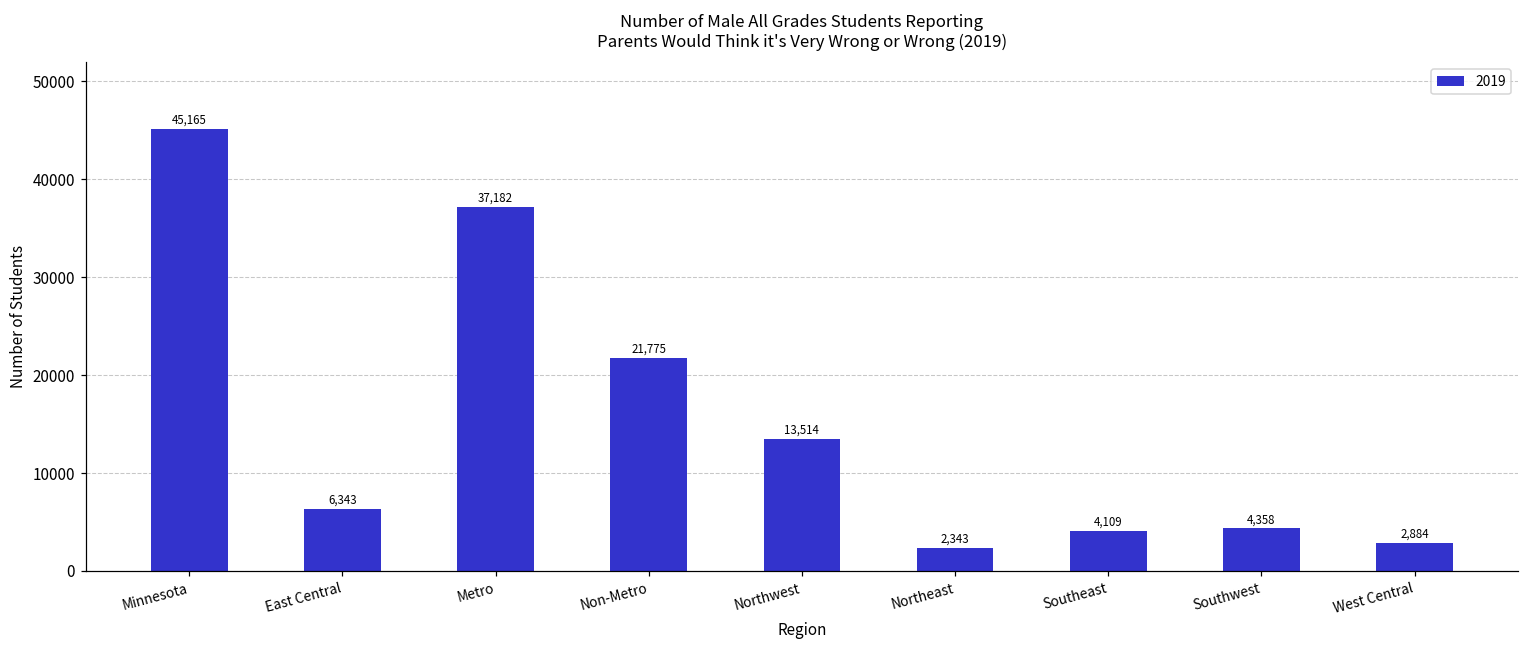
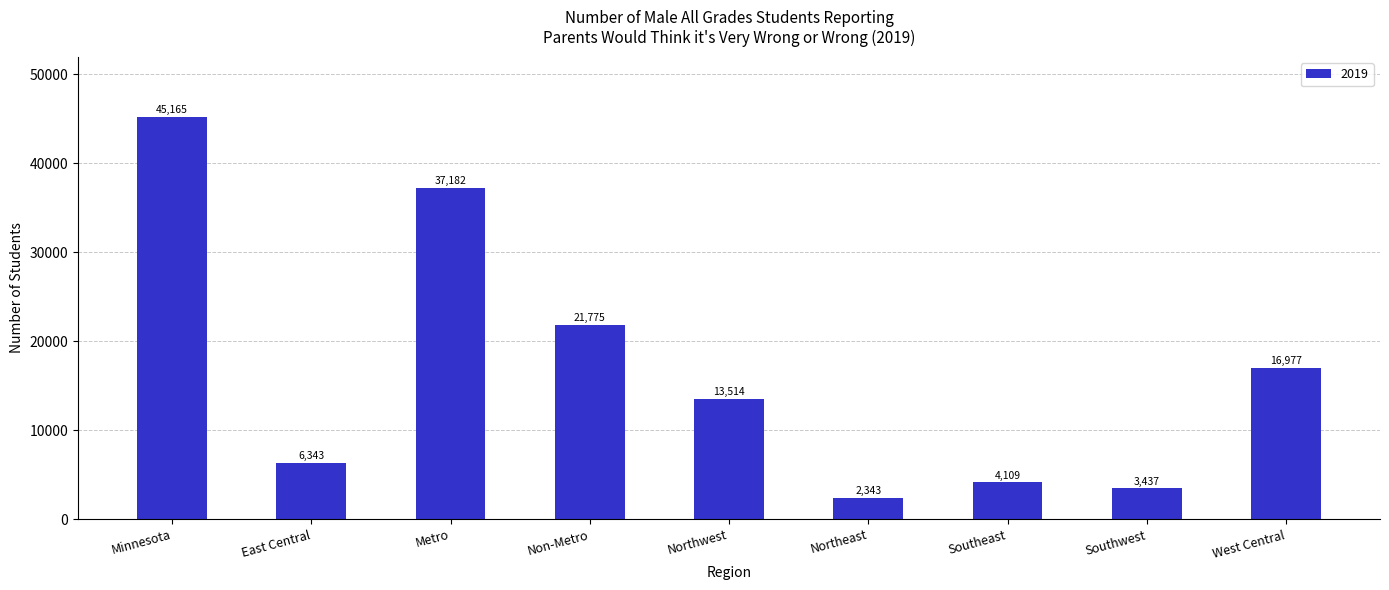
Southwest: 4,358 -> 3,437
West Central: 2,884 -> 16,977
